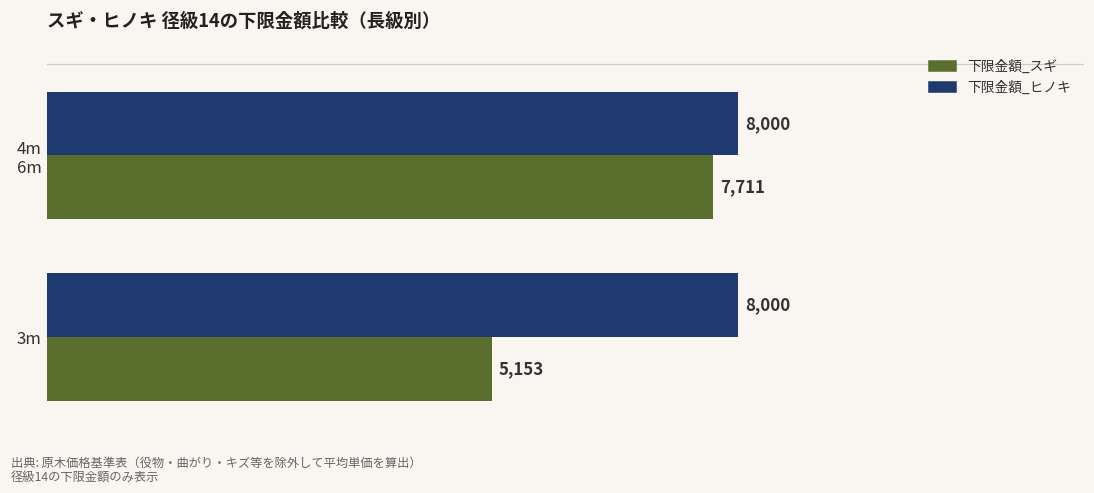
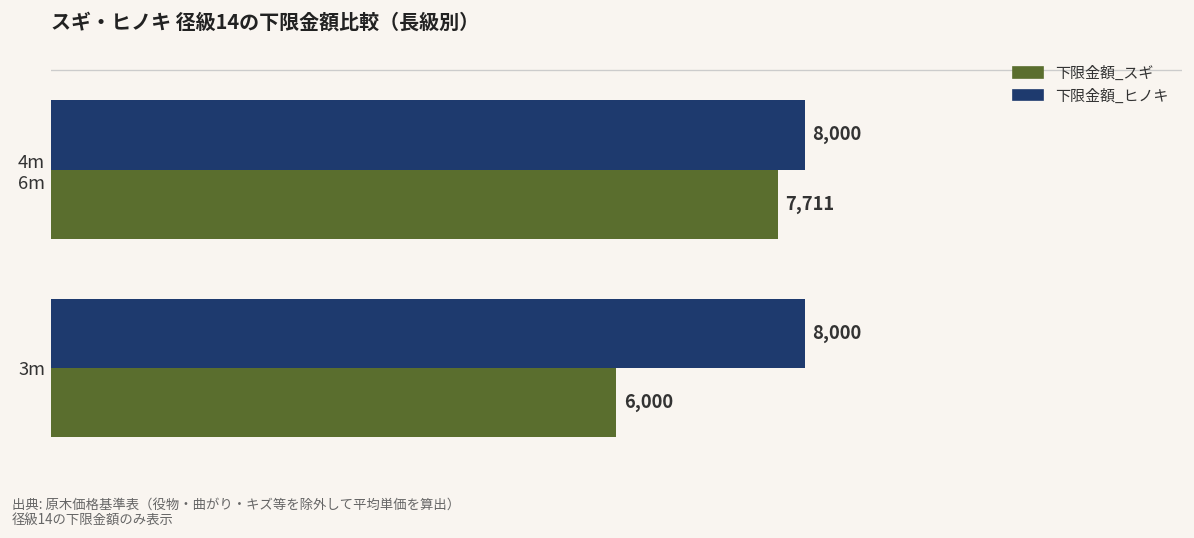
下限金額_スギ, 3m: 5,153 -> 6,000
